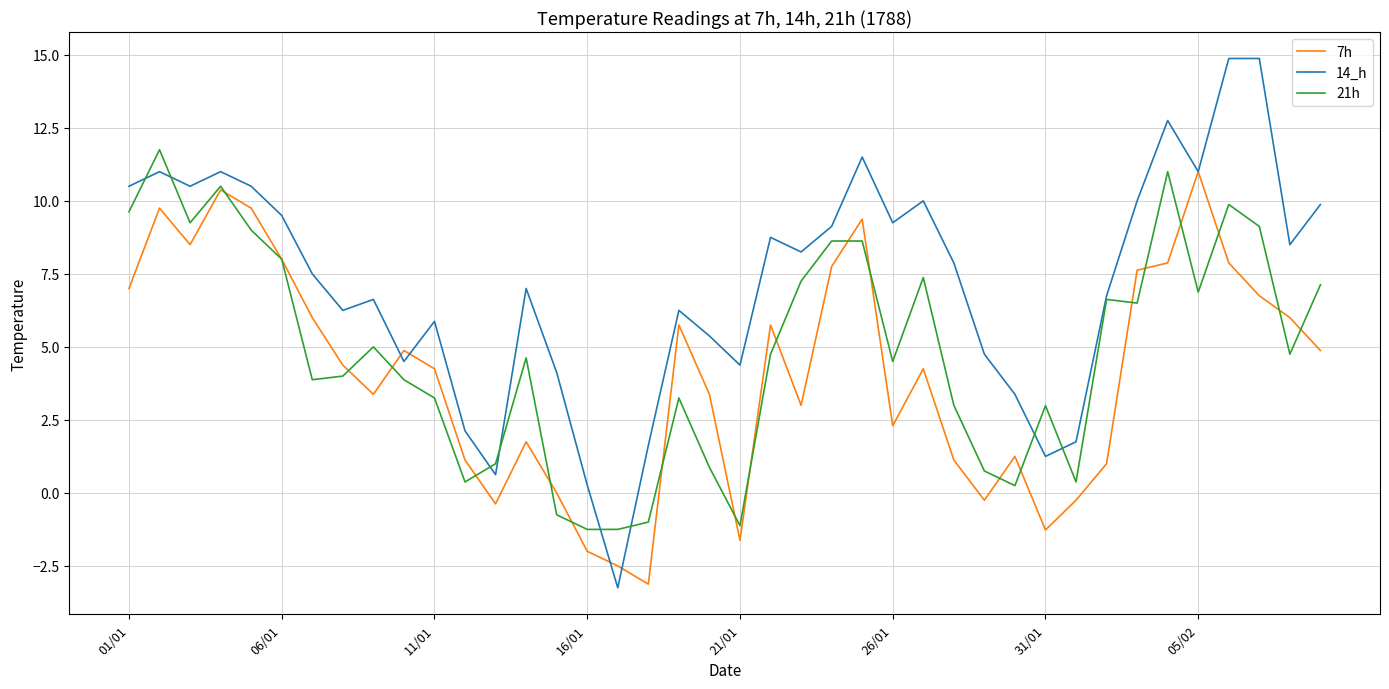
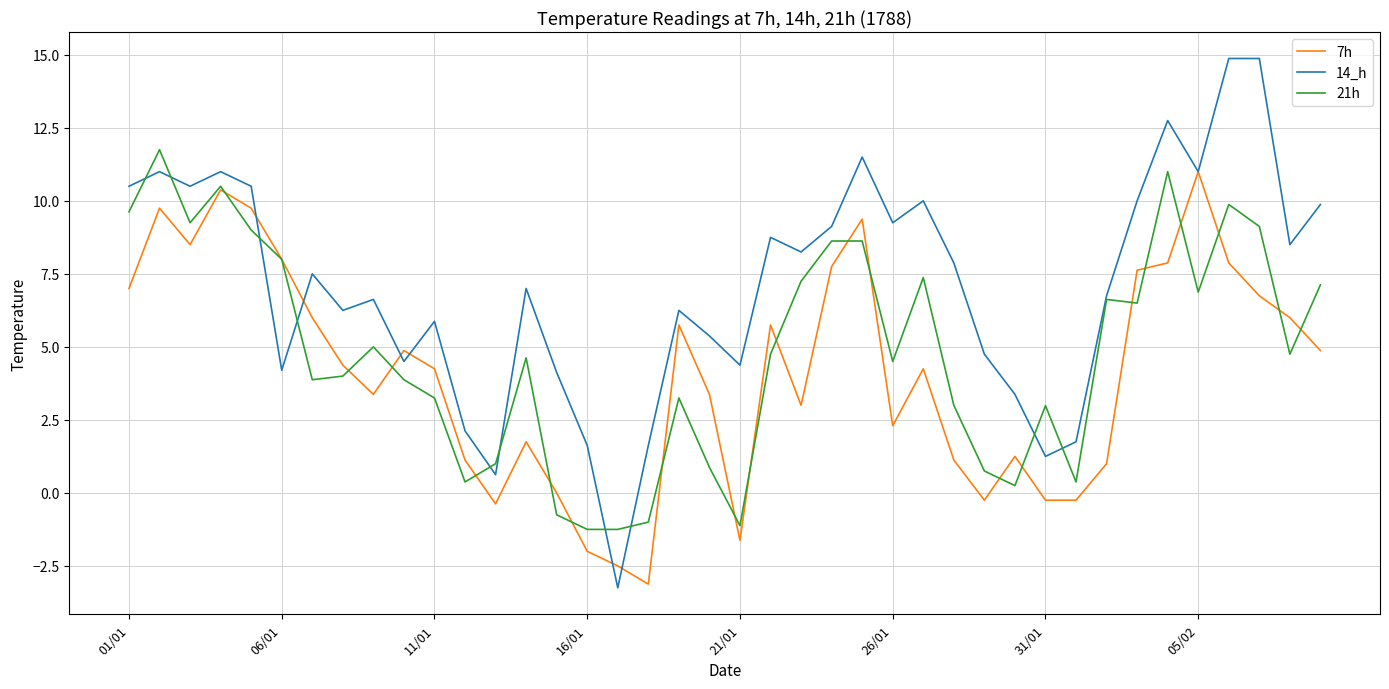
14_h, 06/01: 9.5 -> 4.2
14_h, 16/01: 0.3 -> 1.6
7h, 31/01: -1.3 -> -0.3
